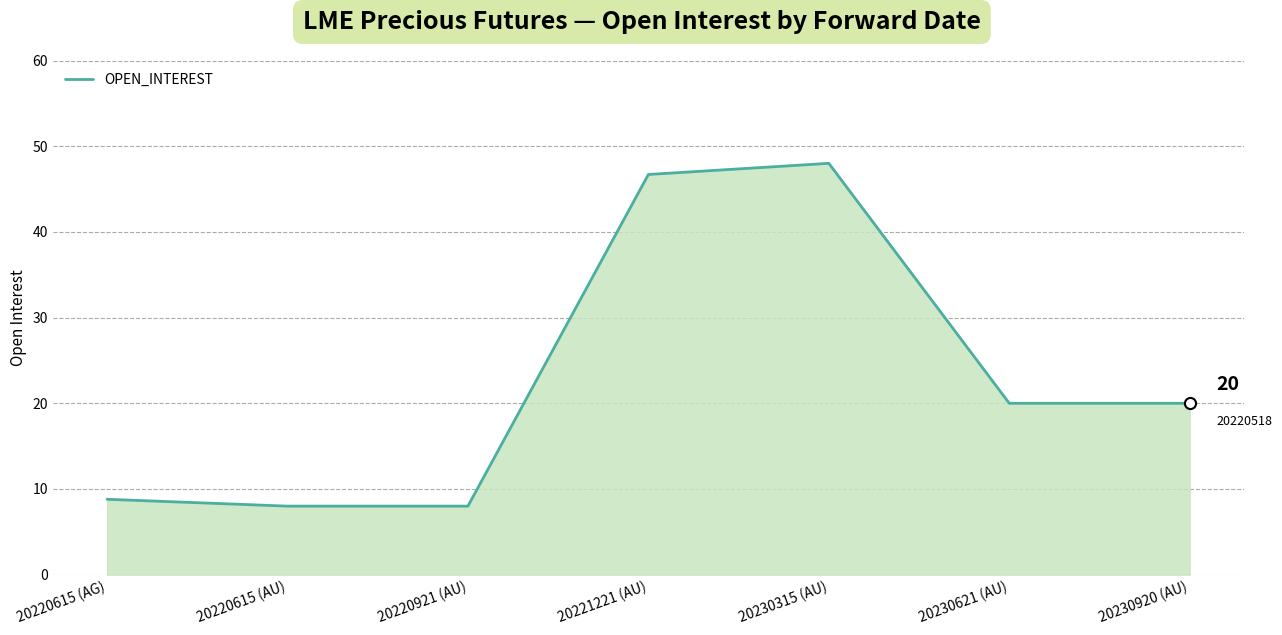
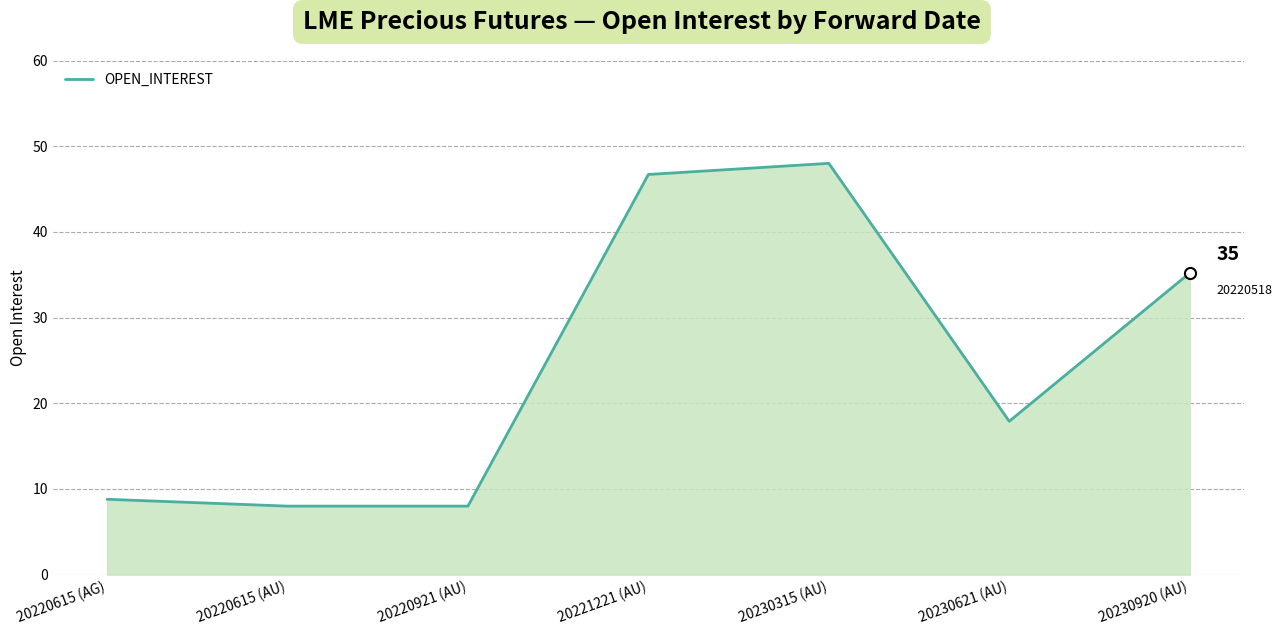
OPEN_INTEREST, 20230621 (AU): 20 -> 18
OPEN_INTEREST, 20230920 (AU): 20 -> 35
